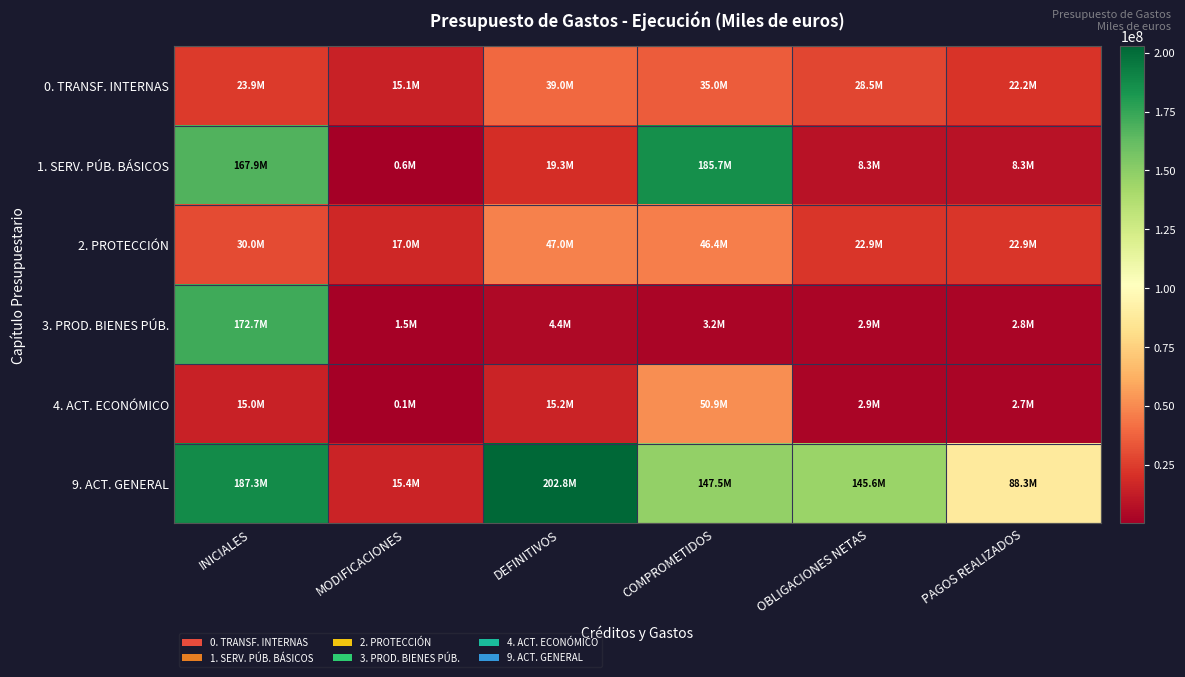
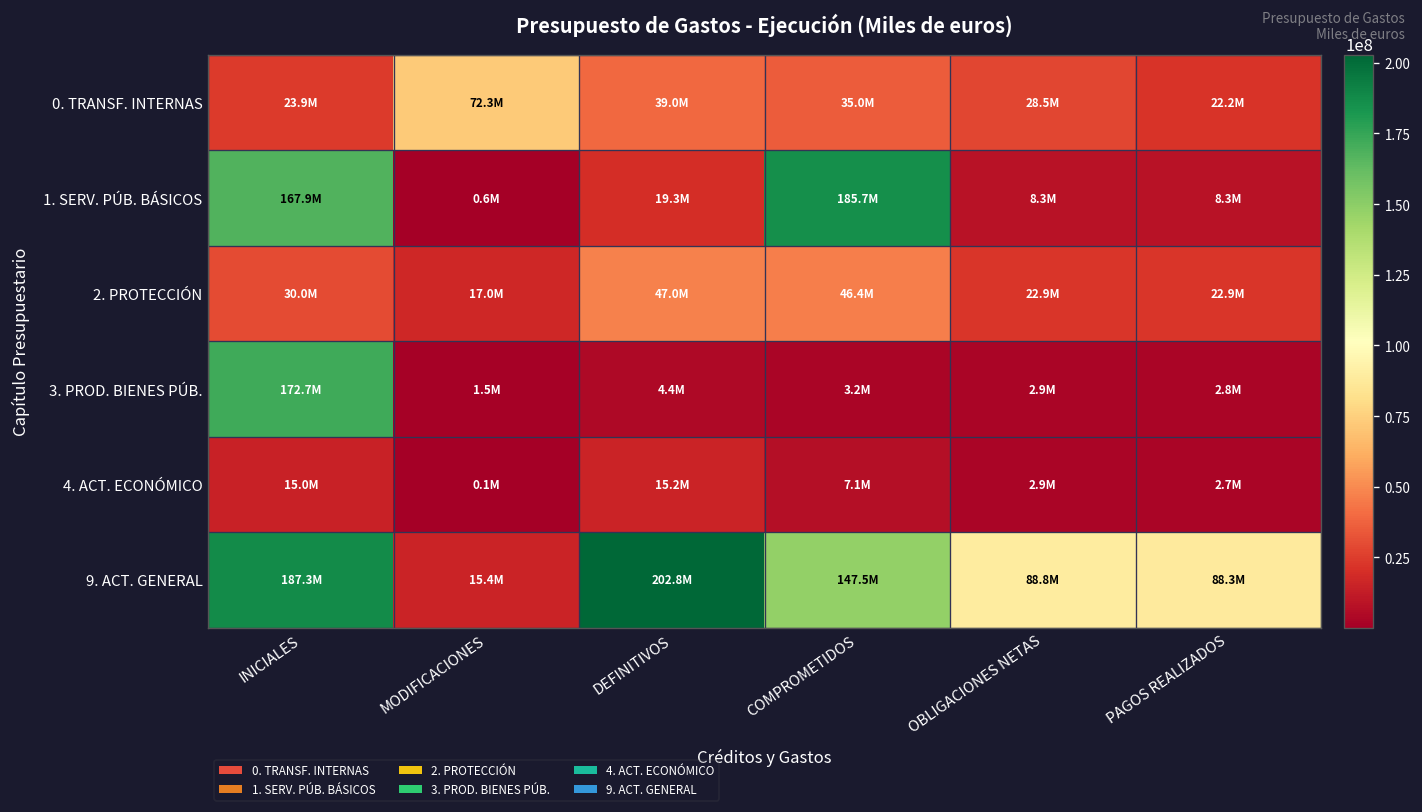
0. TRANSF. INTERNAS, MODIFICACIONES: 15.1M -> 72.3M
4. ACT. ECONÓMICO, COMPROMETIDOS: 50.9M -> 7.1M
9. ACT. GENERAL, OBLIGACIONES NETAS: 145.6M -> 88.8M
